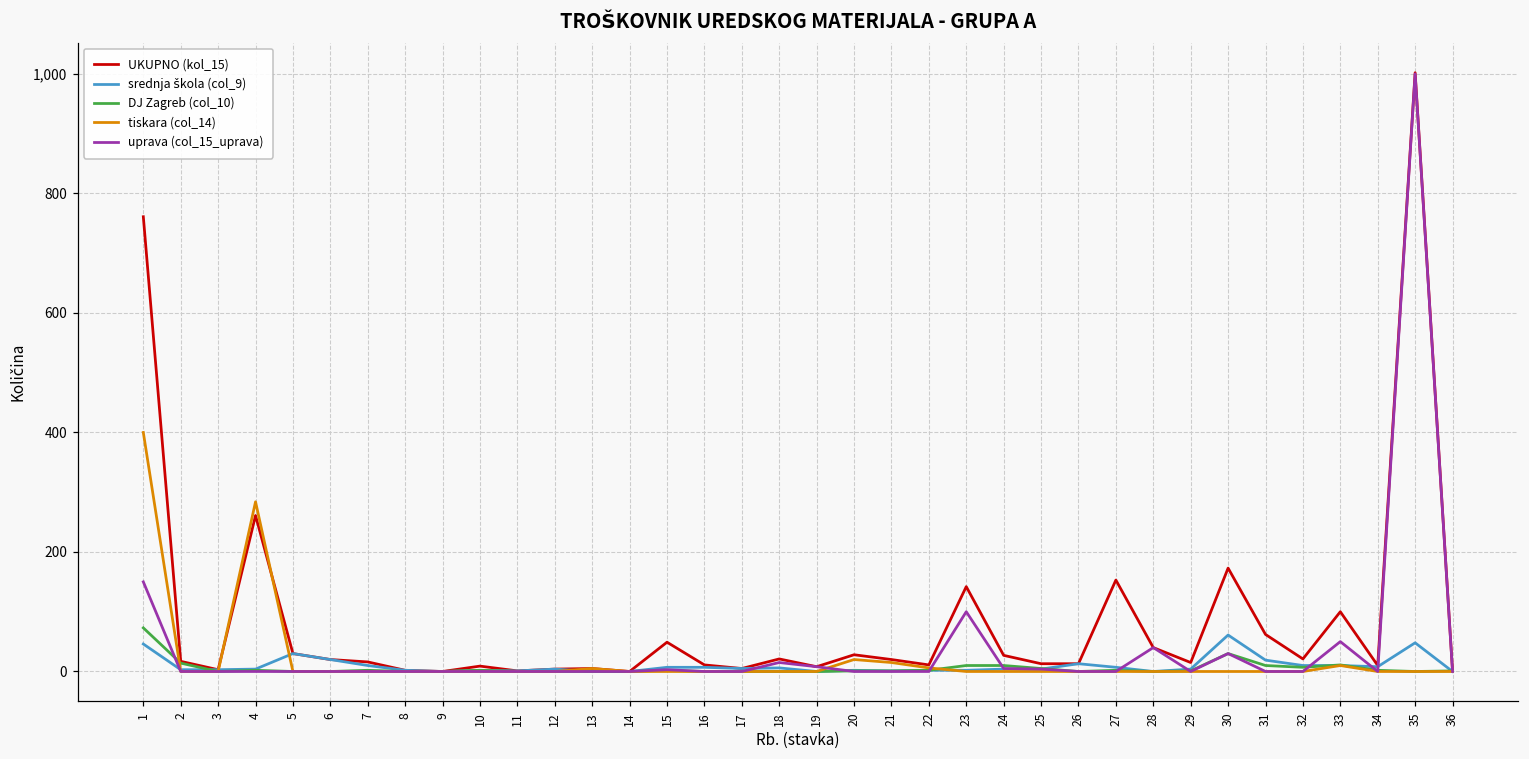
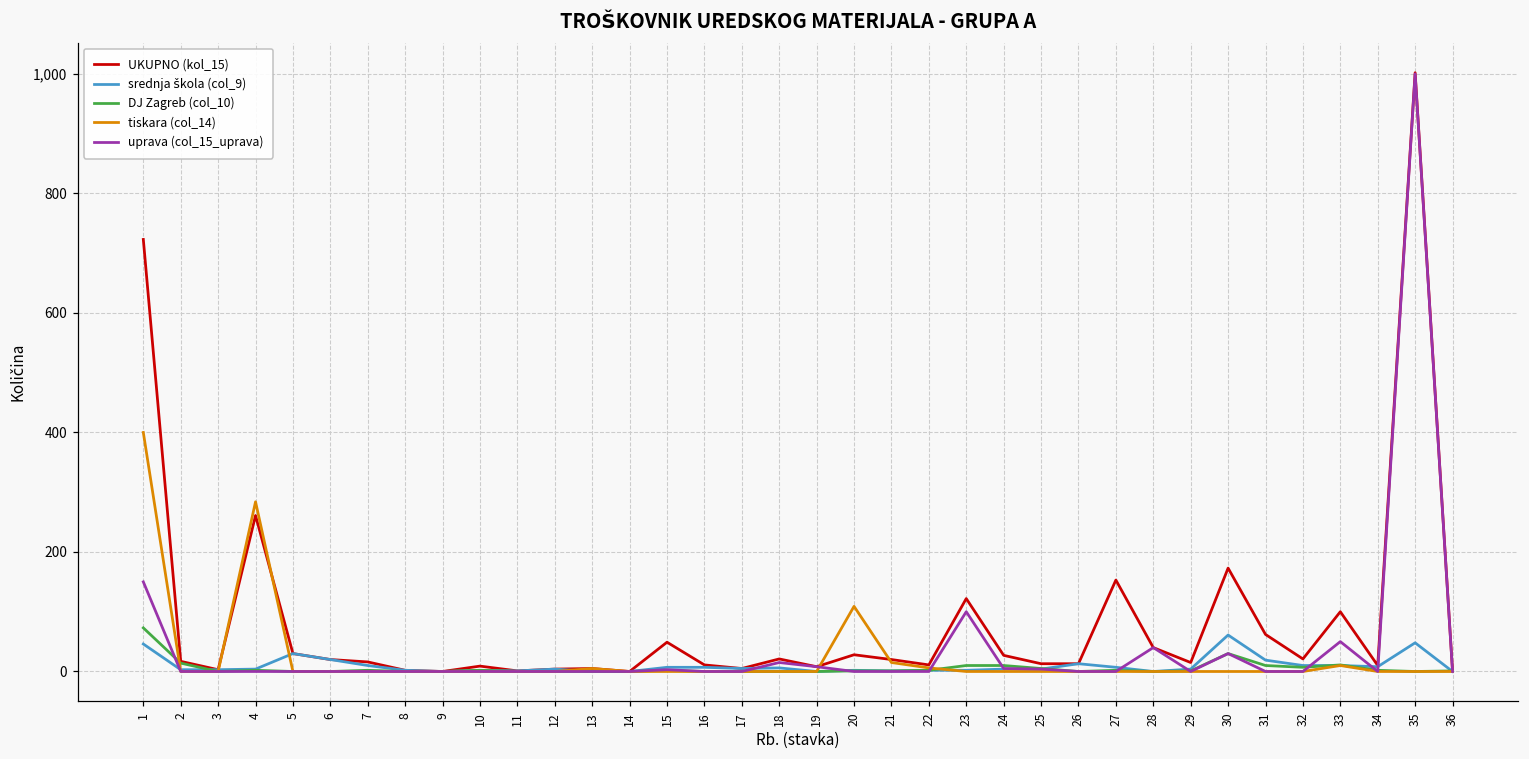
UKUPNO (kol_15), 1: 760 -> 720
tiskara (col_14), 20: 20 -> 110
UKUPNO (kol_15), 23: 140 -> 120
